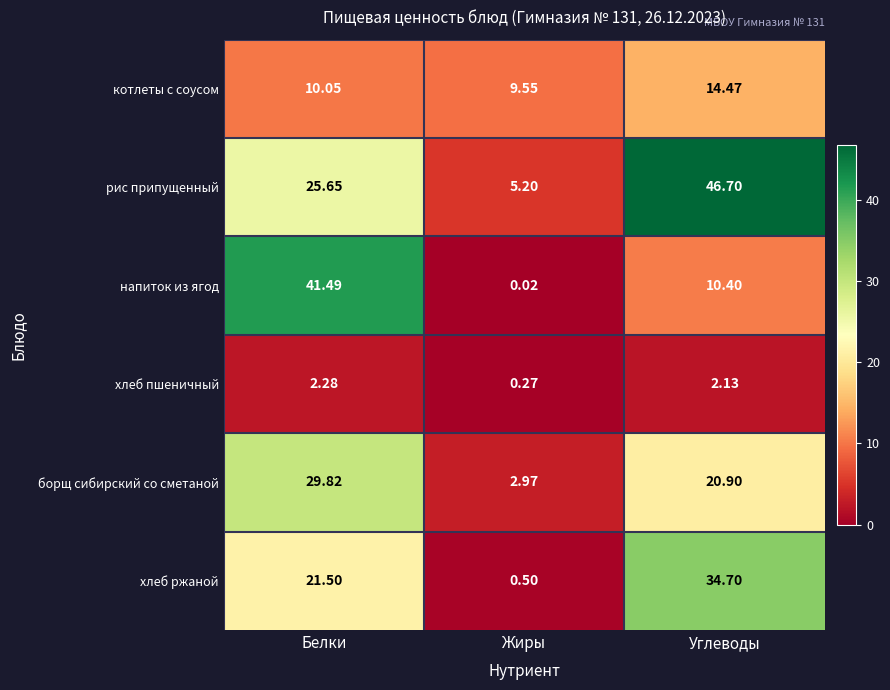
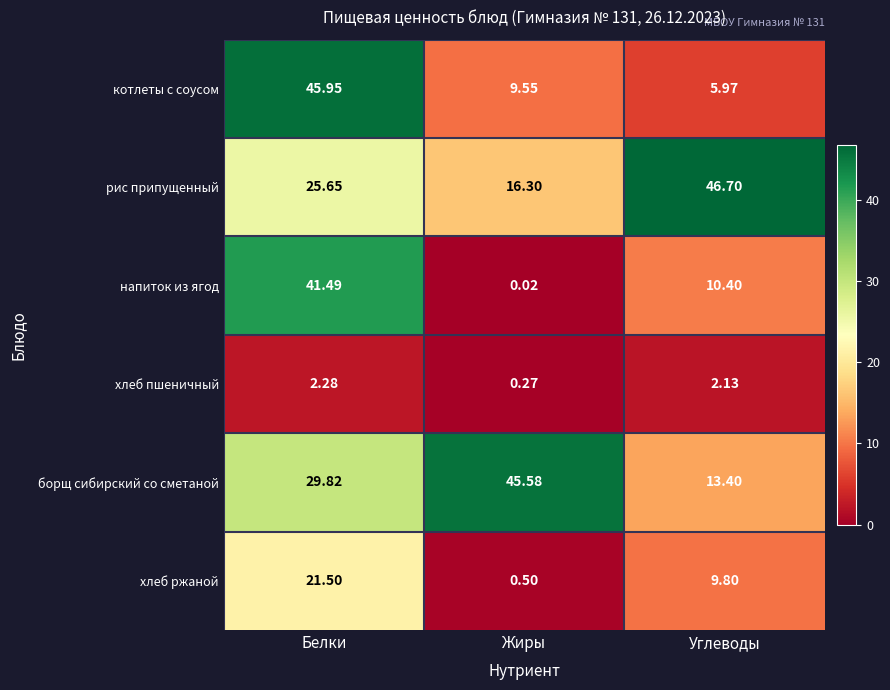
котлеты с соусом, Белки: 10.05 -> 45.95
котлеты с соусом, Углеводы: 14.47 -> 5.97
рис припущенный, Жиры: 5.20 -> 16.30
борщ сибирский со сметаной, Жиры: 2.97 -> 45.58
борщ сибирский со сметаной, Углеводы: 20.90 -> 13.40
хлеб ржаной, Углеводы: 34.70 -> 9.80
